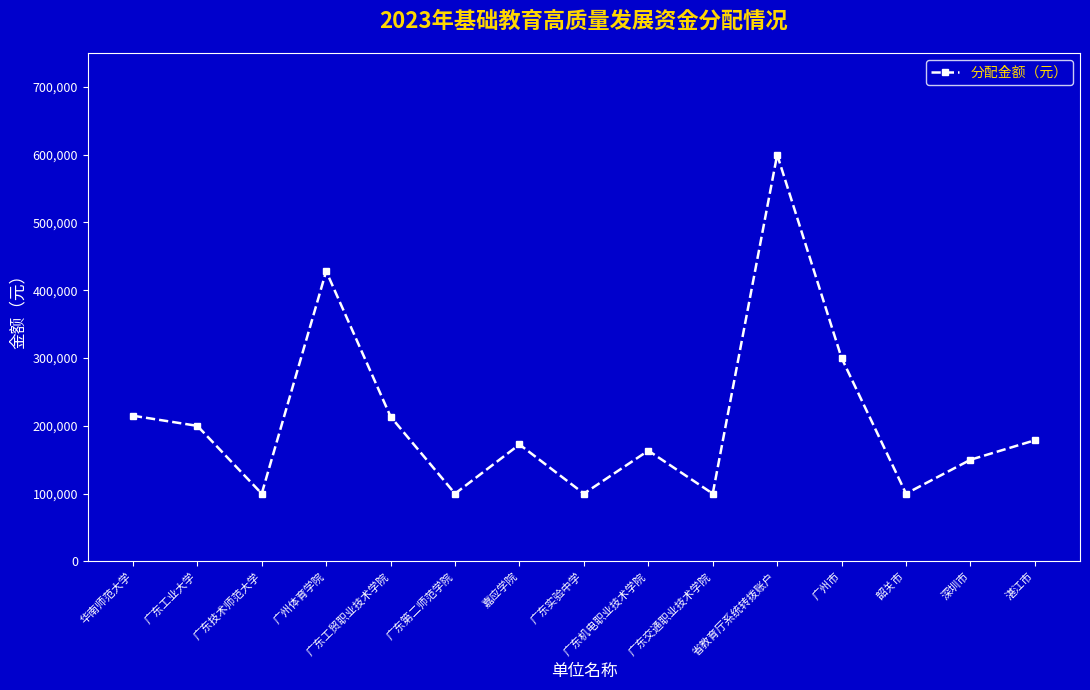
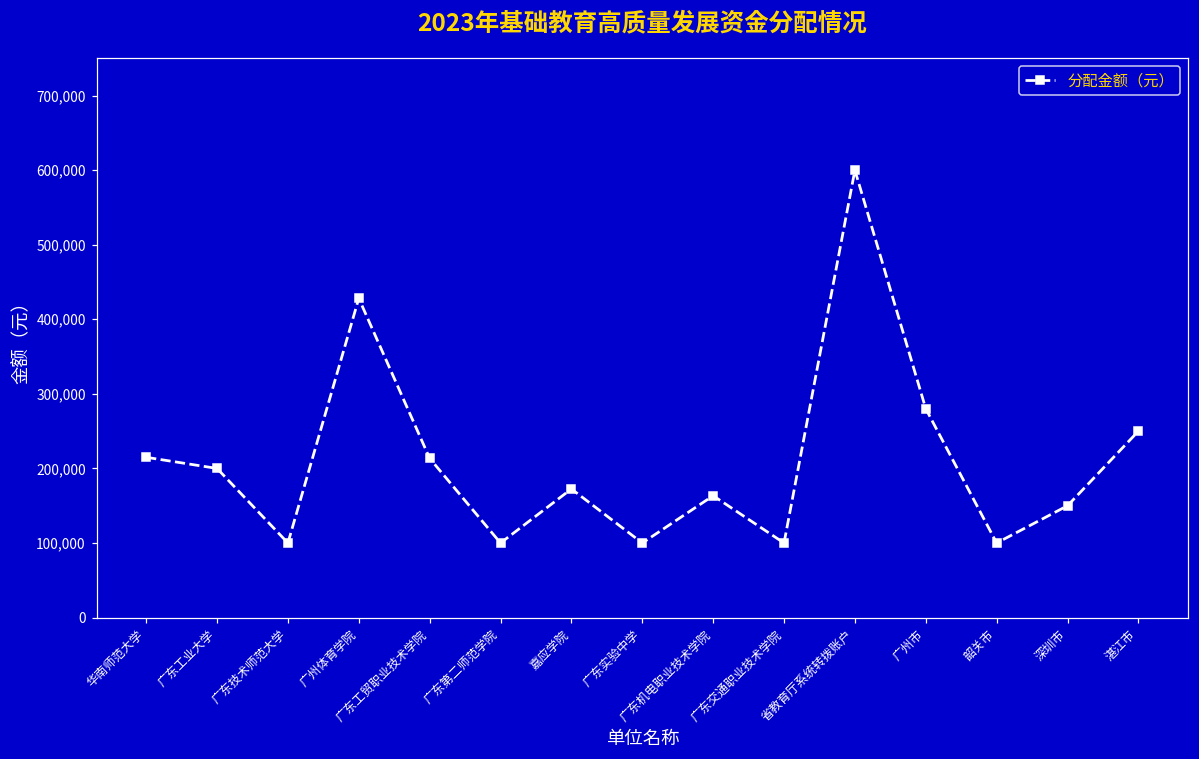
广州市: 300,000 -> 280,000
湛江市: 180,000 -> 250,000
